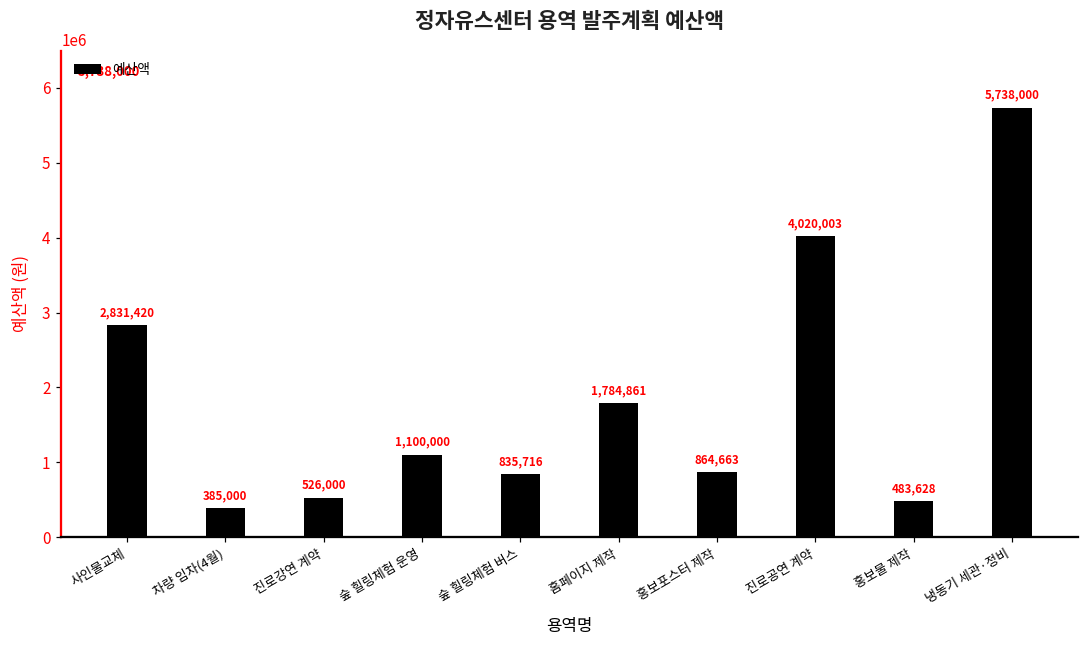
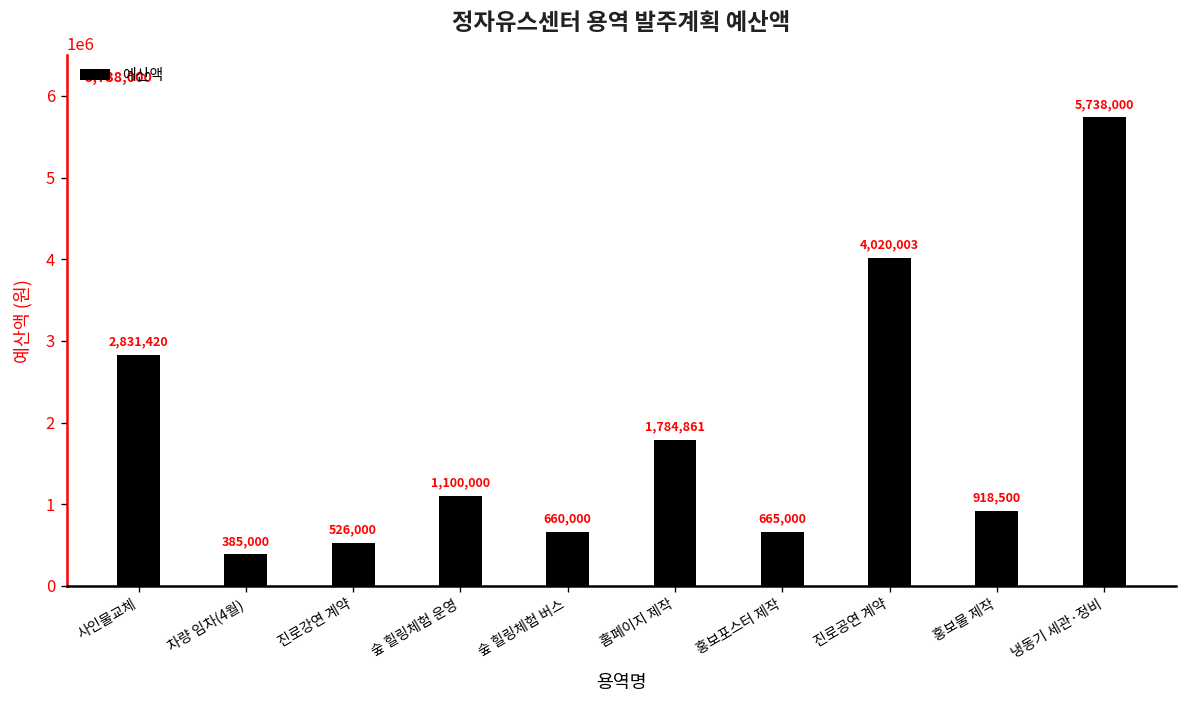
숲 힐링체험 버스: 835,716 -> 660,000
홍보포스터 제작: 864,663 -> 665,000
홍보물 제작: 483,628 -> 918,500
